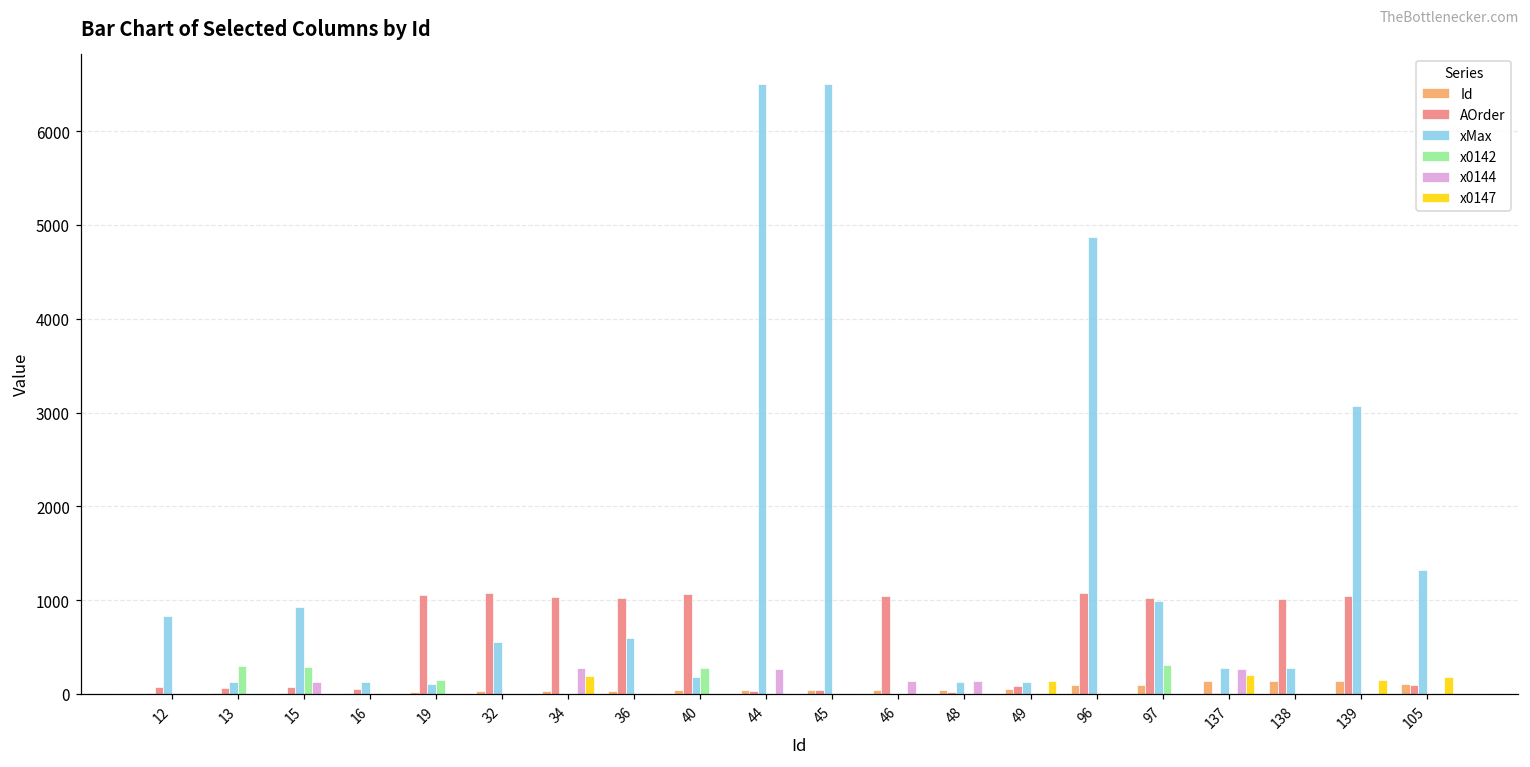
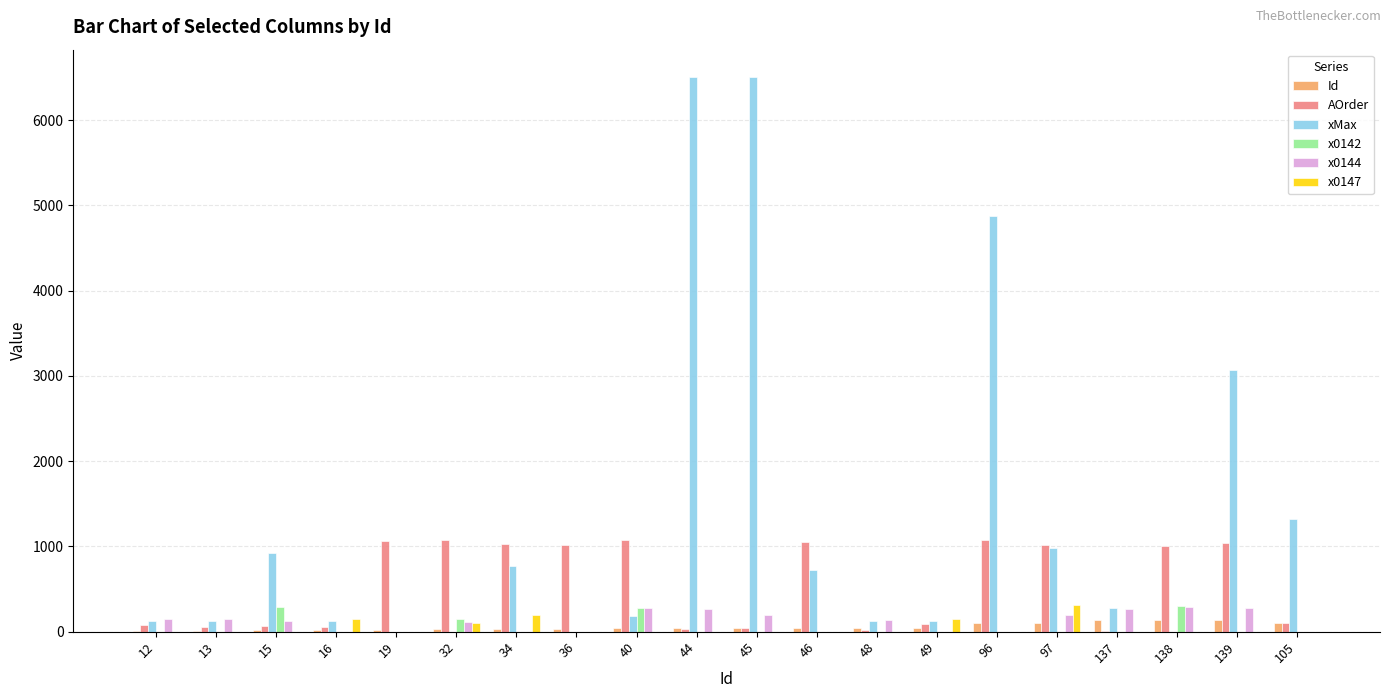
xMax, 12: 800 -> 100
x0144, 12: 0 -> 200
x0142, 13: 300 -> 0
x0144, 13: 0 -> 200
x0147, 16: 0 -> 200
xMax, 19: 100 -> 0
x0142, 19: 100 -> 0
xMax, 32: 600 -> 0
x0142, 32: 0 -> 100
x0144, 32: 0 -> 100
x0147, 32: 0 -> 100
xMax, 34: 0 -> 800
x0144, 34: 300 -> 0
xMax, 36: 600 -> 0
x0144, 40: 0 -> 300
x0144, 45: 0 -> 200
xMax, 46: 0 -> 700
x0144, 46: 100 -> 0
x0142, 97: 300 -> 0
x0144, 97: 0 -> 200
x0147, 97: 0 -> 300
x0147, 137: 200 -> 0
xMax, 138: 300 -> 0
x0142, 138: 0 -> 300
x0144, 138: 0 -> 300
x0144, 139: 0 -> 300
x0147, 139: 100 -> 0
x0147, 105: 200 -> 0
